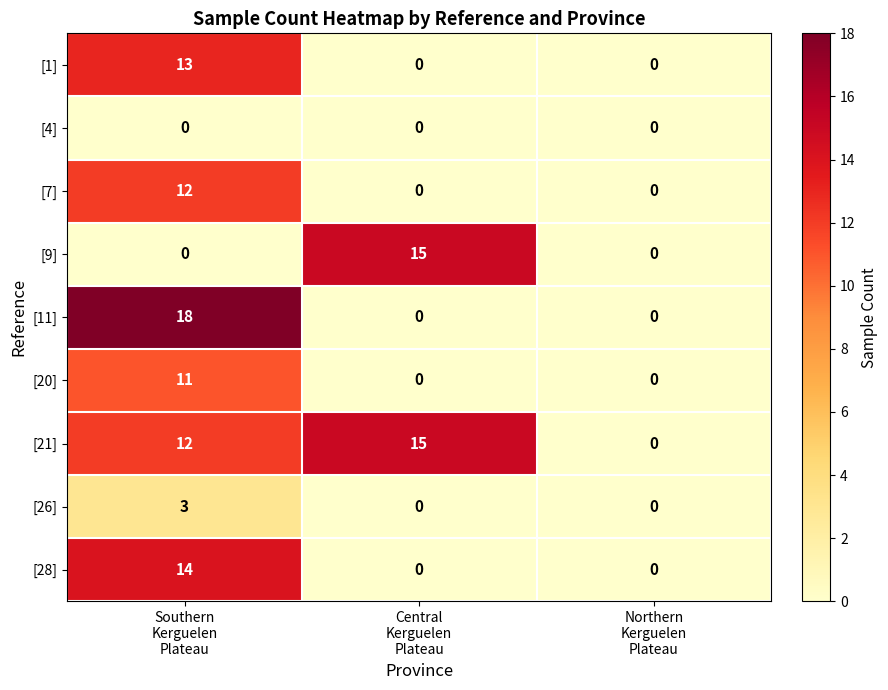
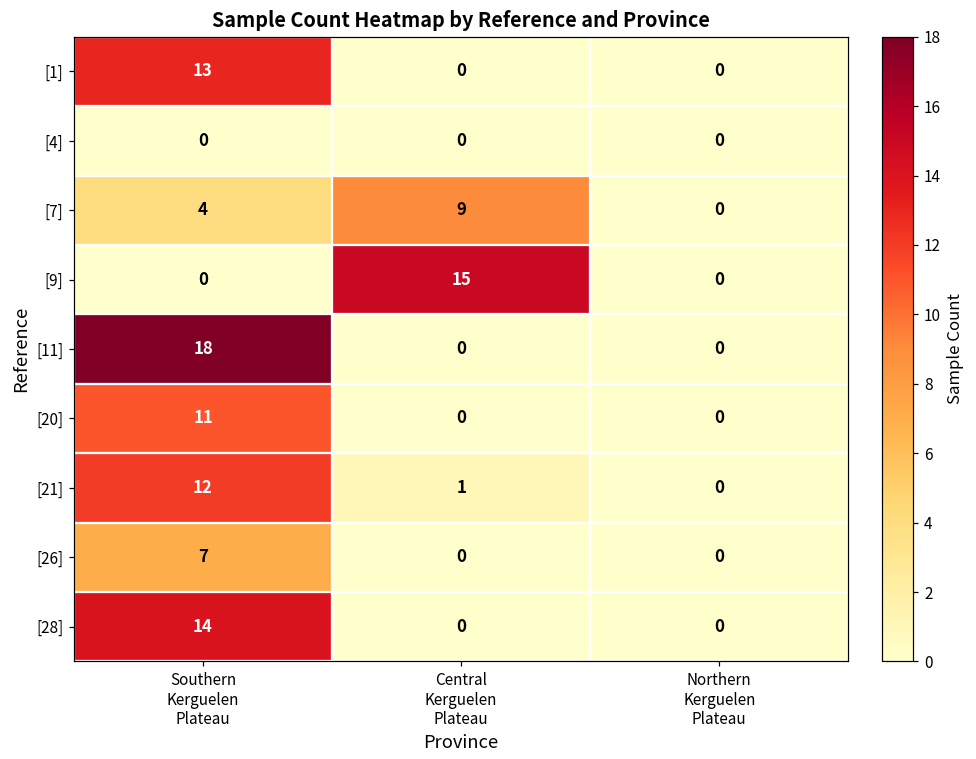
[7], Southern Kerguelen Plateau: 12 -> 4
[7], Central Kerguelen Plateau: 0 -> 9
[21], Central Kerguelen Plateau: 15 -> 1
[26], Southern Kerguelen Plateau: 3 -> 7
